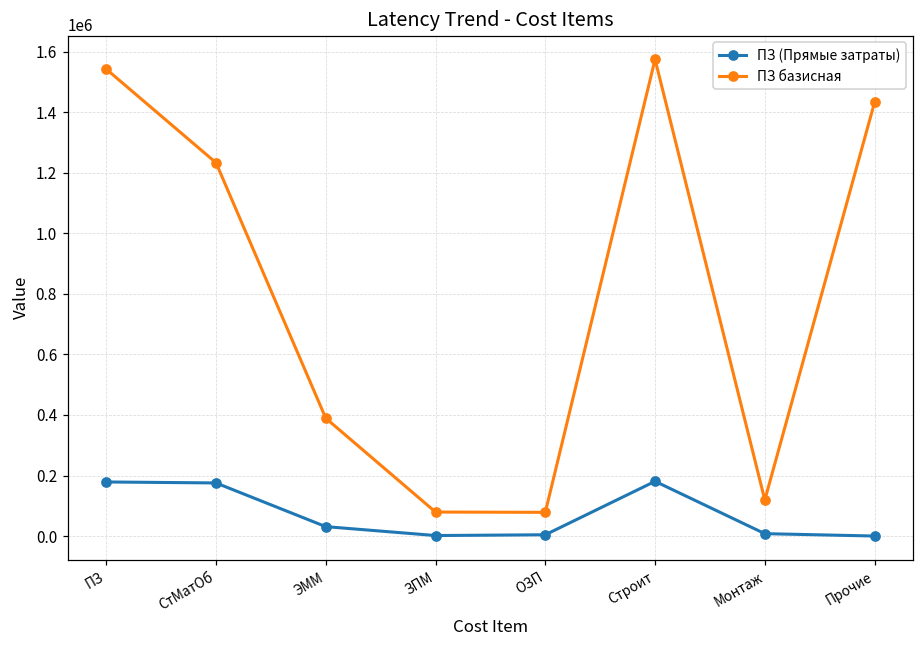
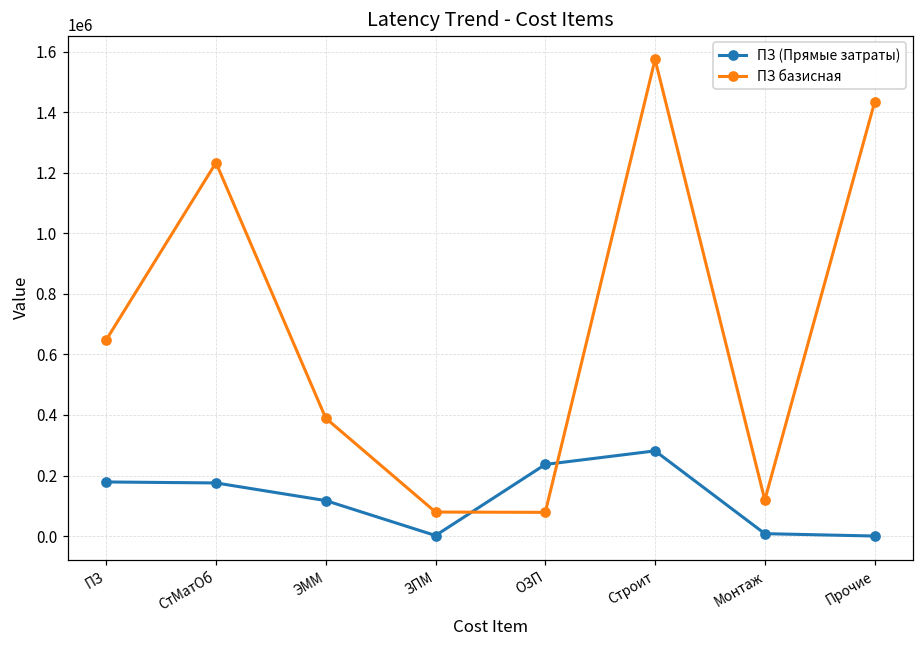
ПЗ базисная, ПЗ: 1540000 -> 650000
ПЗ (Прямые затраты), ЭММ: 30000 -> 120000
ПЗ (Прямые затраты), ОЗП: 0 -> 240000
ПЗ (Прямые затраты), Строит: 180000 -> 280000
